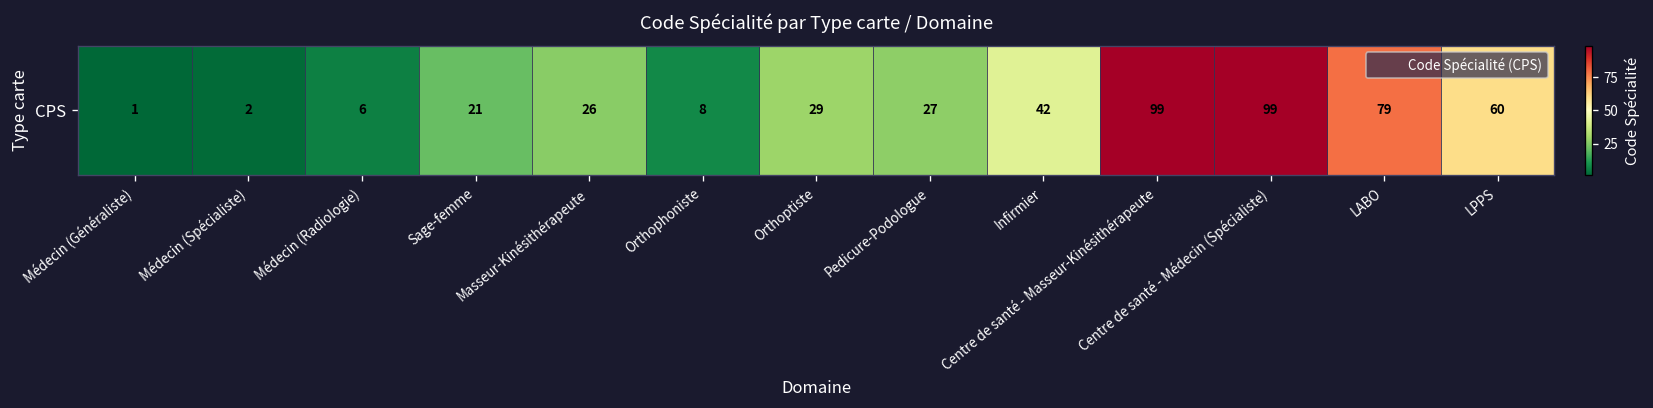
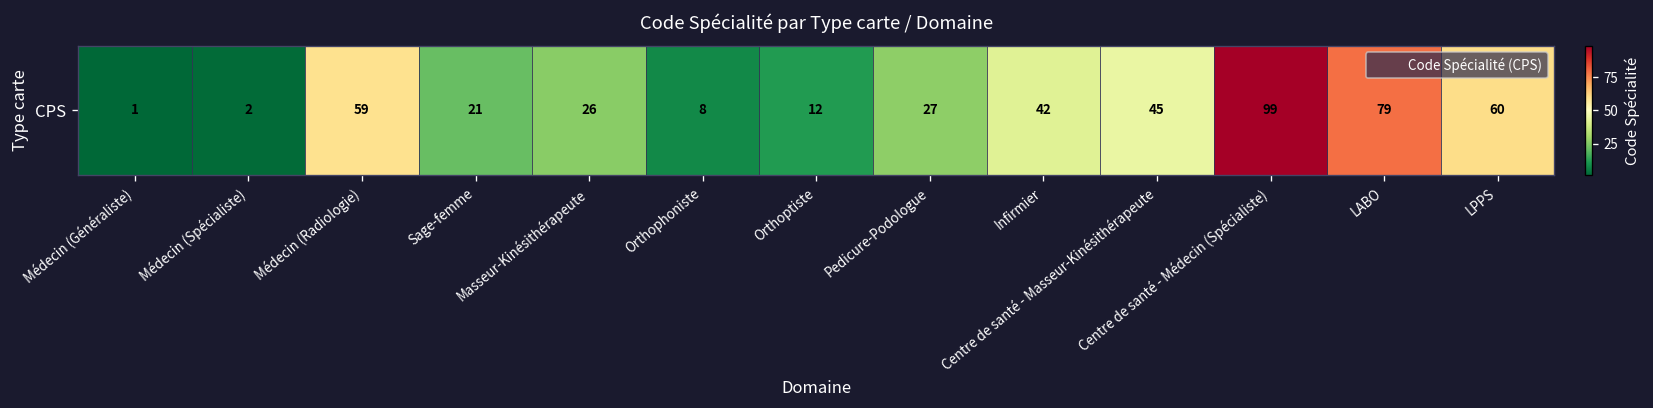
CPS, Médecin (Radiologie): 6 -> 59
CPS, Orthoptiste: 29 -> 12
CPS, Centre de santé - Masseur-Kinésithérapeute: 99 -> 45
